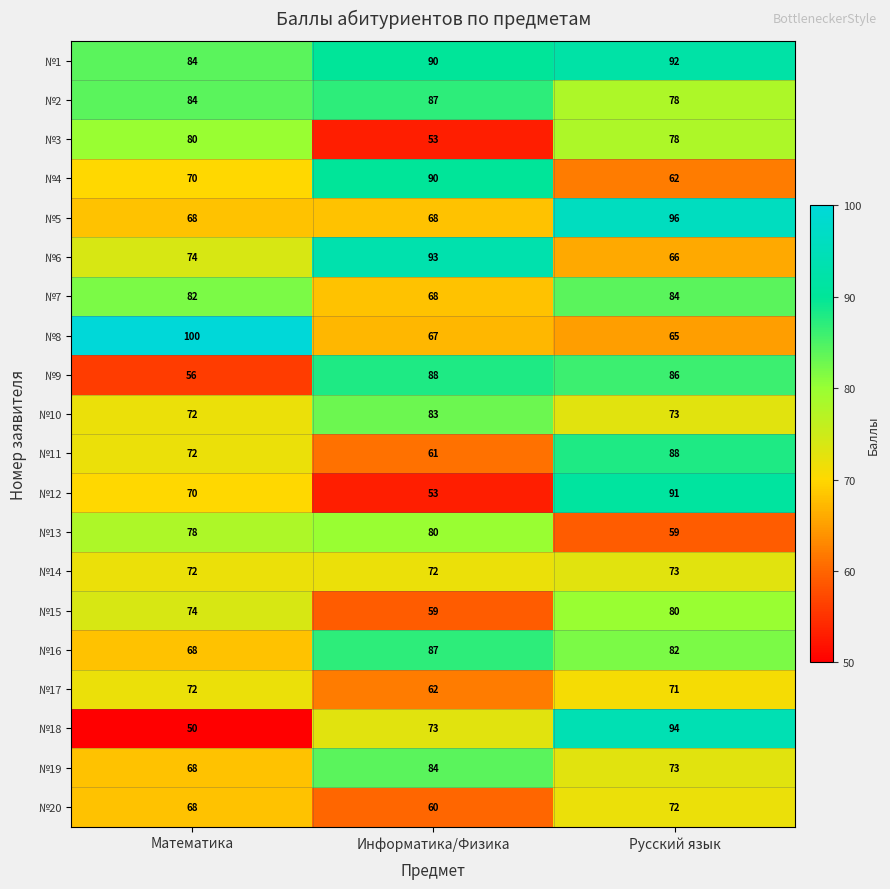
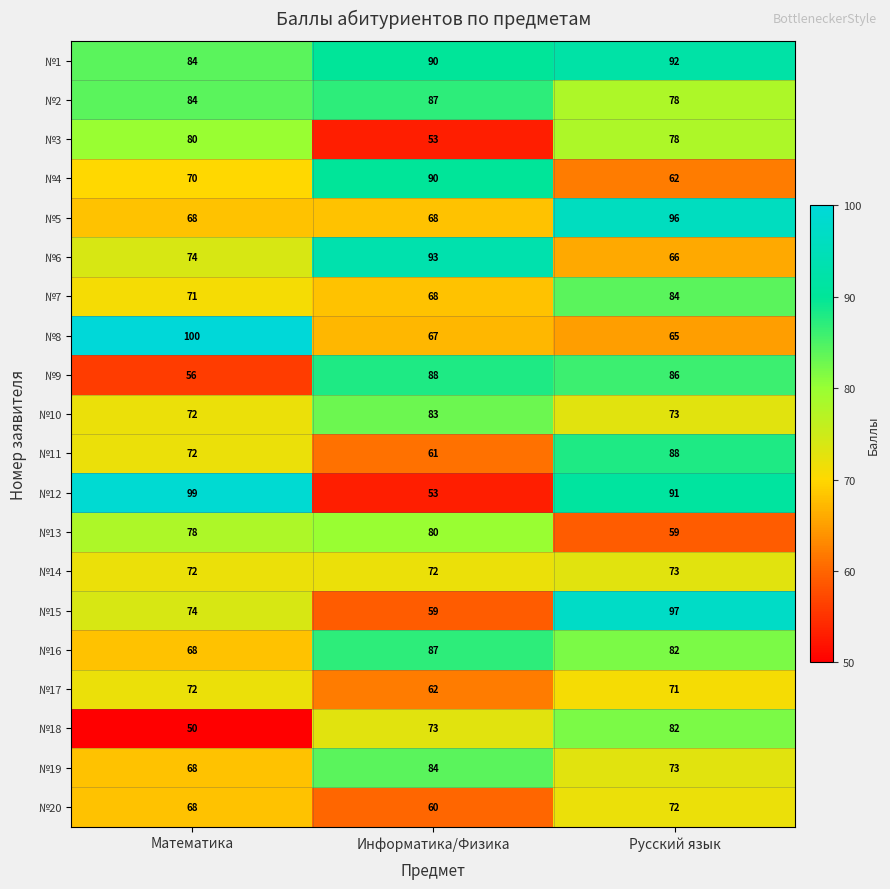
№7, Математика: 82 -> 71
№12, Математика: 70 -> 99
№15, Русский язык: 80 -> 97
№18, Русский язык: 94 -> 82
